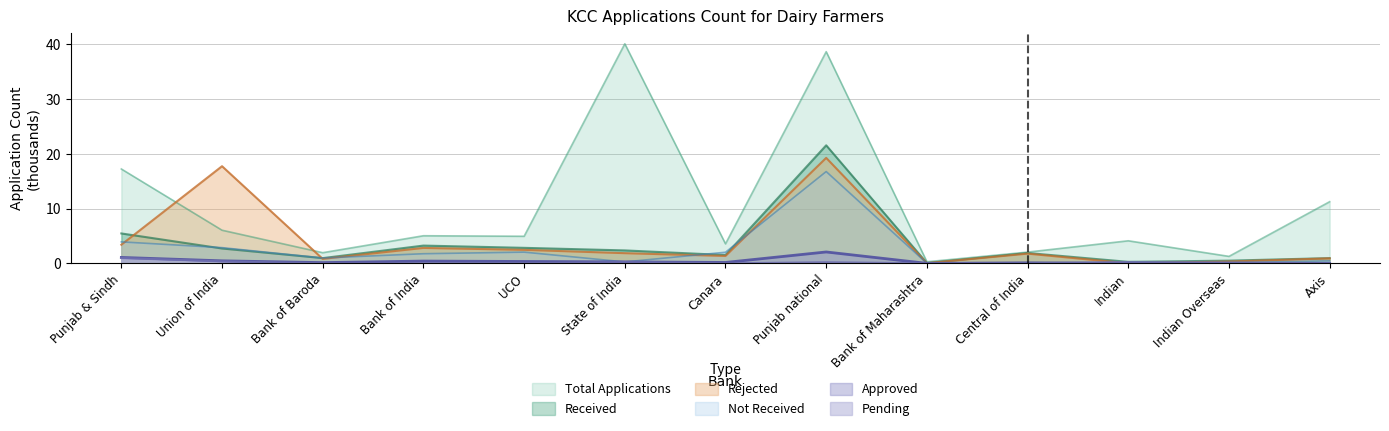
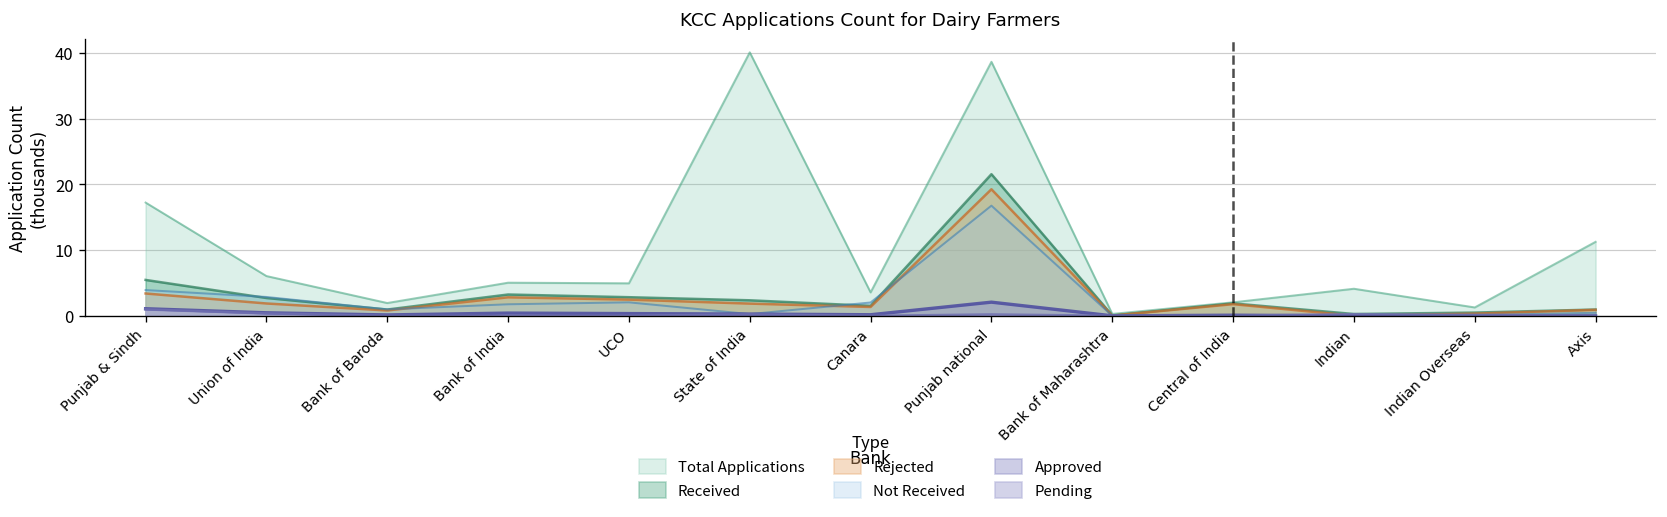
Rejected, Union of India: 18 -> 2
